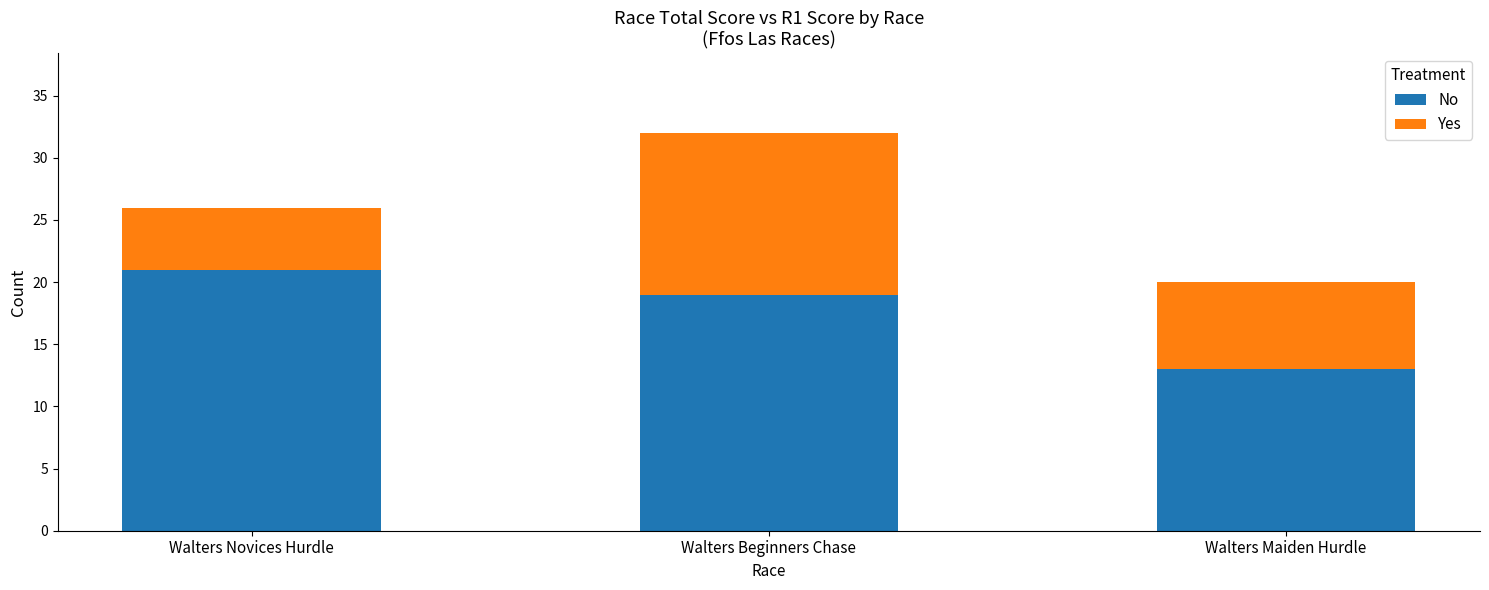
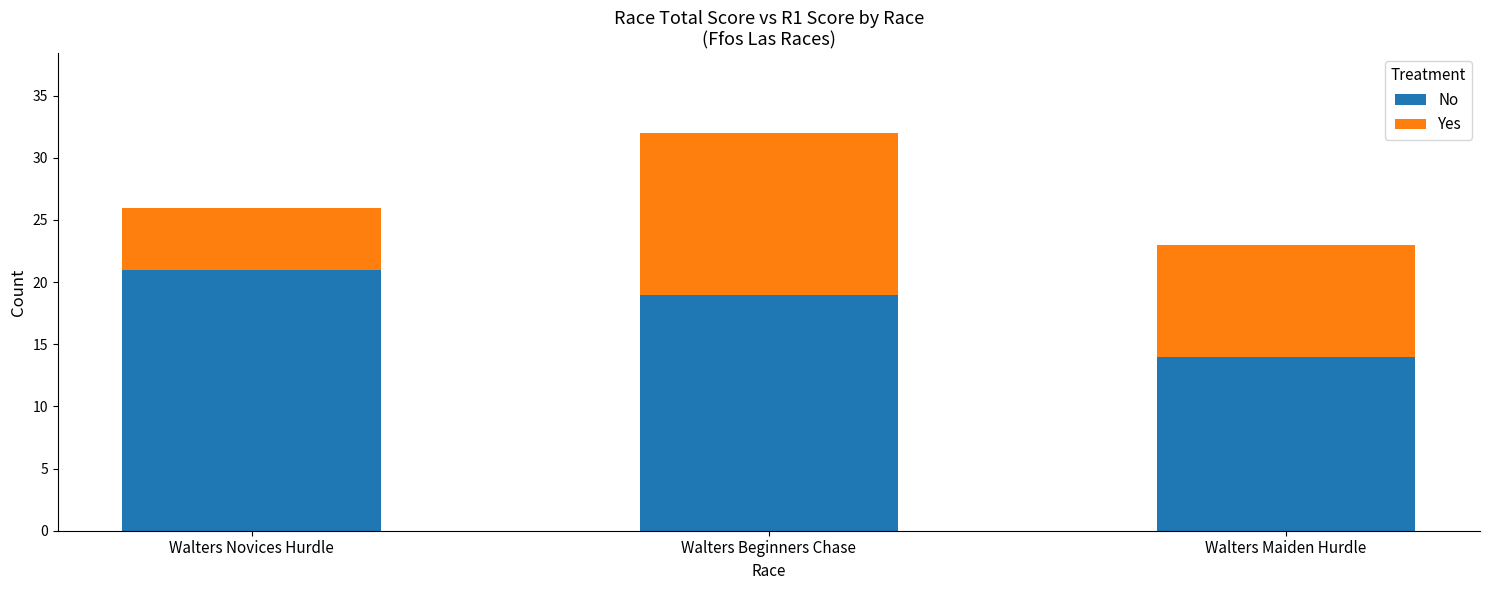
No, Walters Maiden Hurdle: 13 -> 14
Yes, Walters Maiden Hurdle: 7 -> 9
